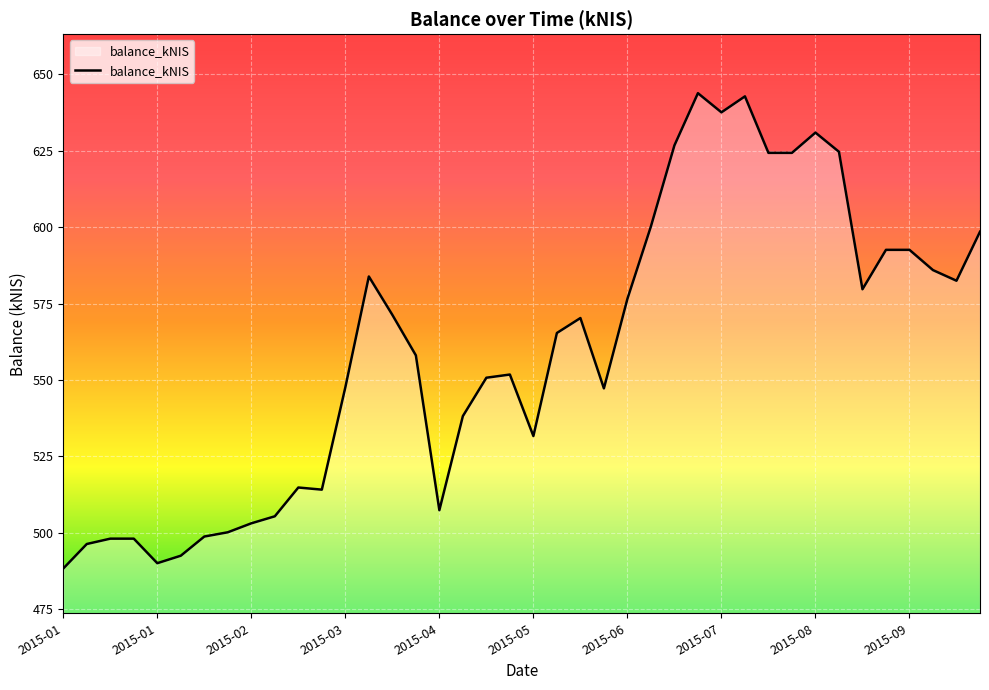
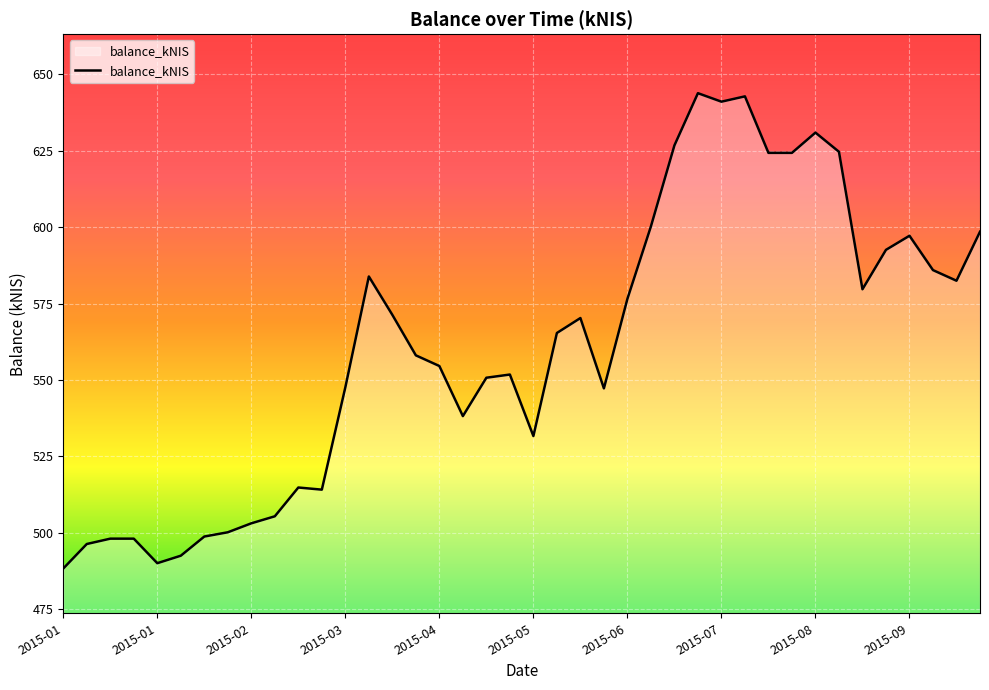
2015-04: 507 -> 555
2015-07: 638 -> 641
2015-09: 593 -> 597
